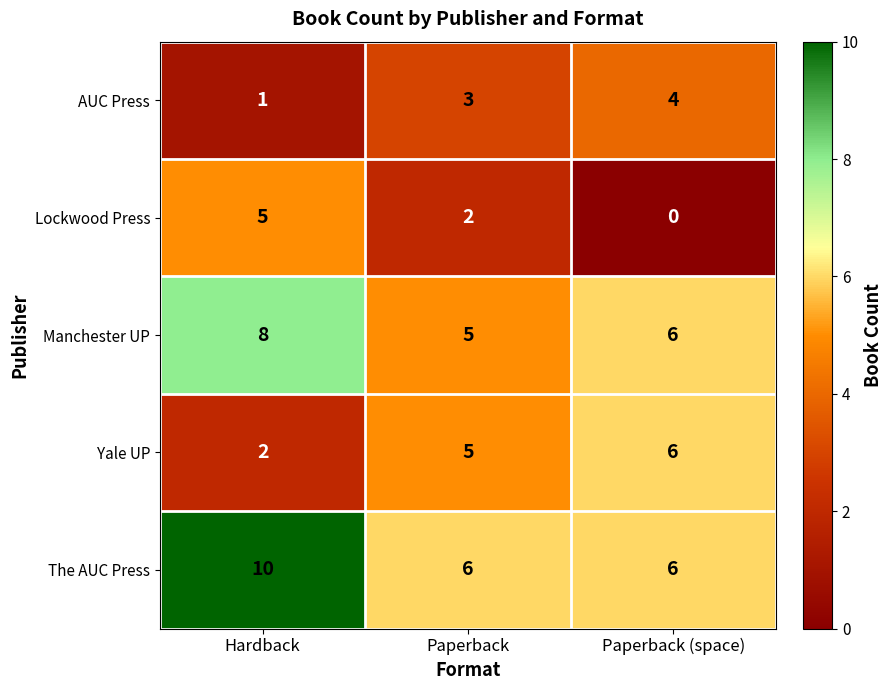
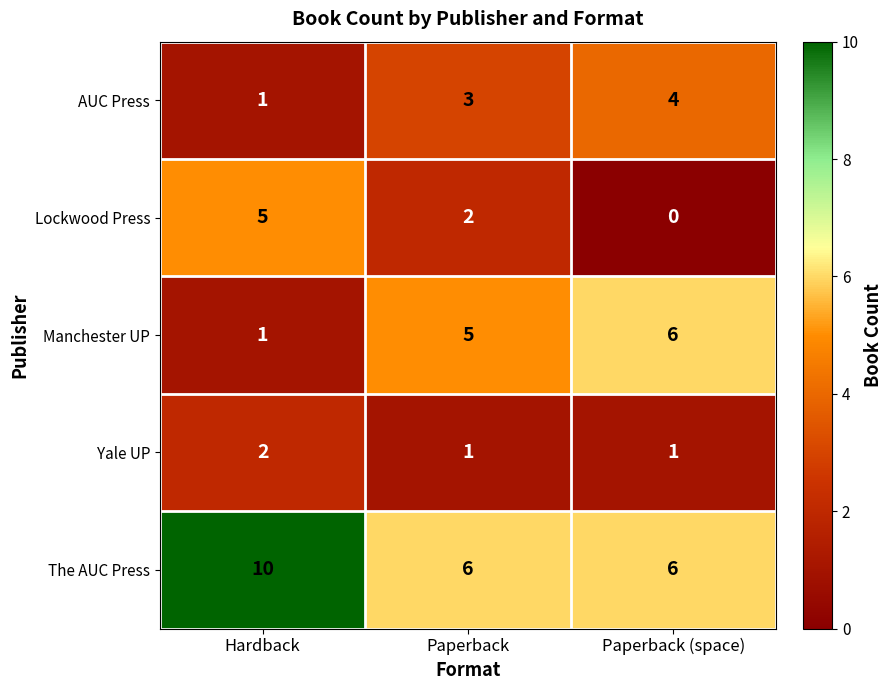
Manchester UP, Hardback: 8 -> 1
Yale UP, Paperback: 5 -> 1
Yale UP, Paperback (space): 6 -> 1
